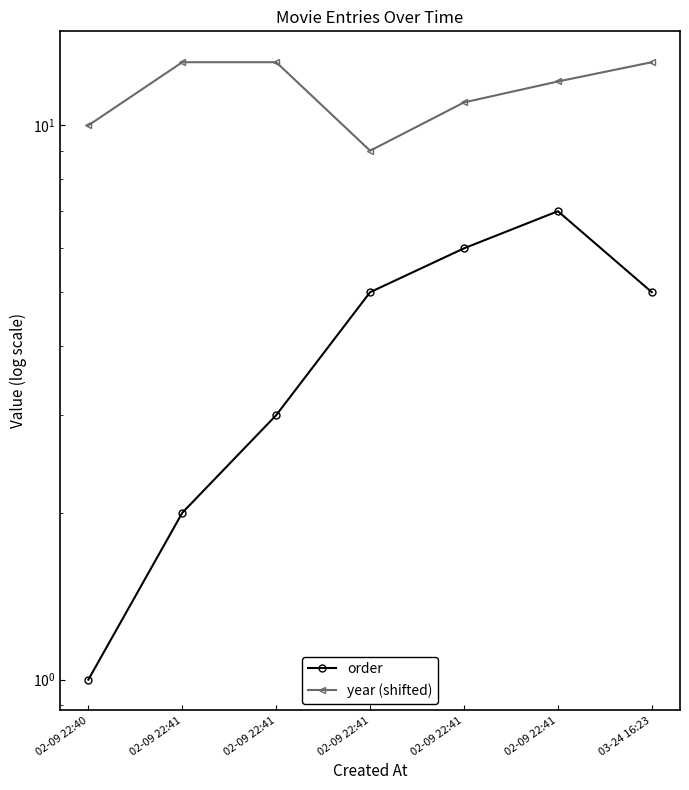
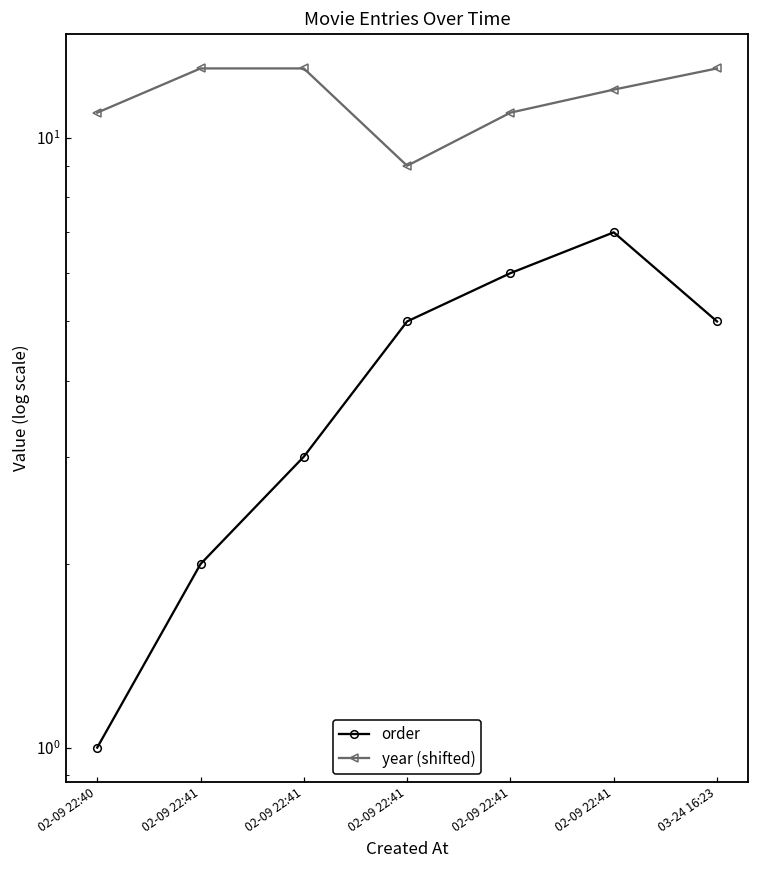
year (shifted), 02-09 22:40: 10.0 -> 11.0
